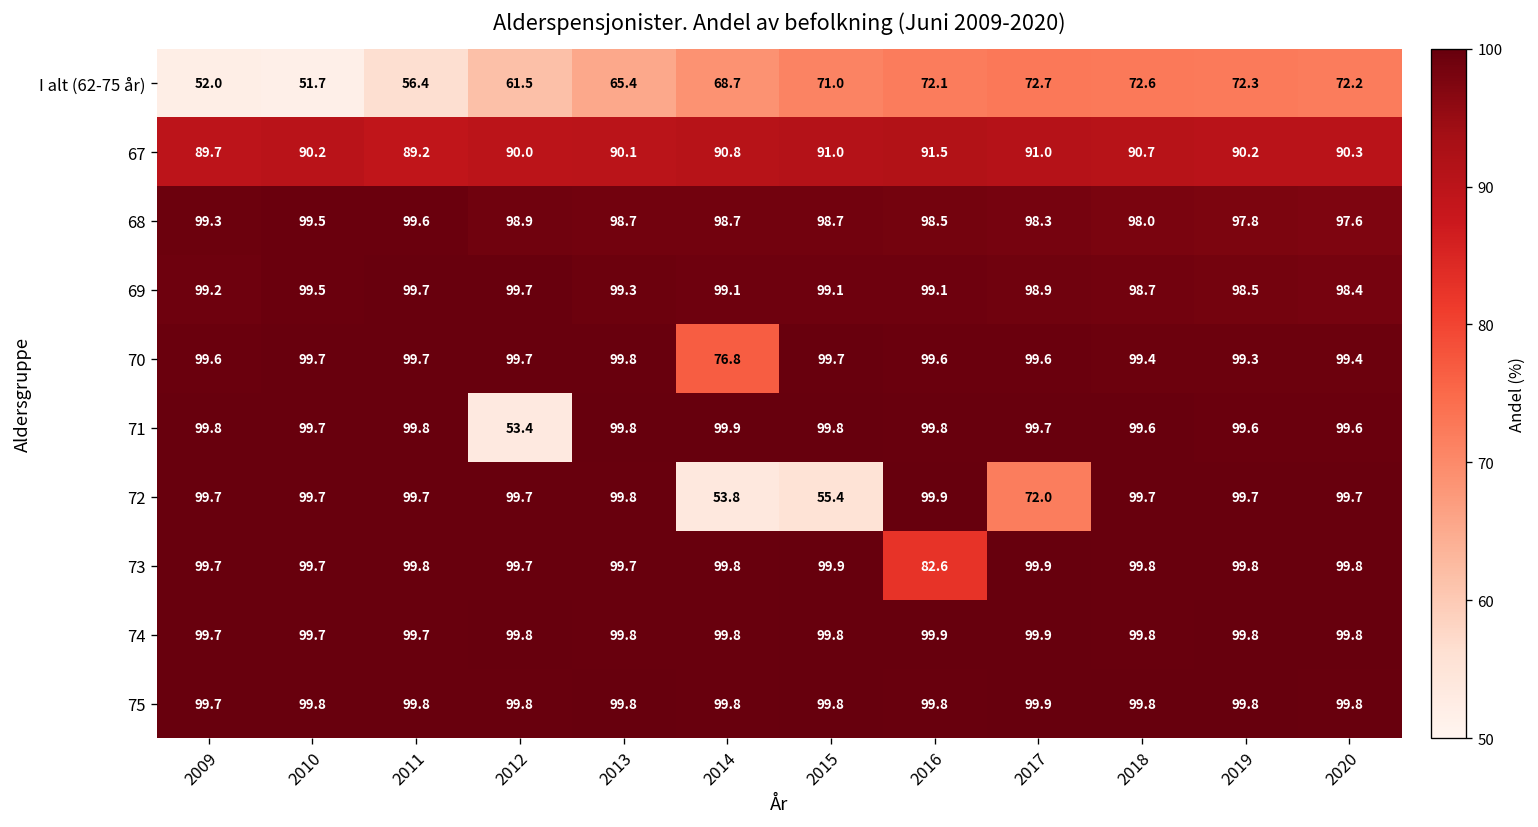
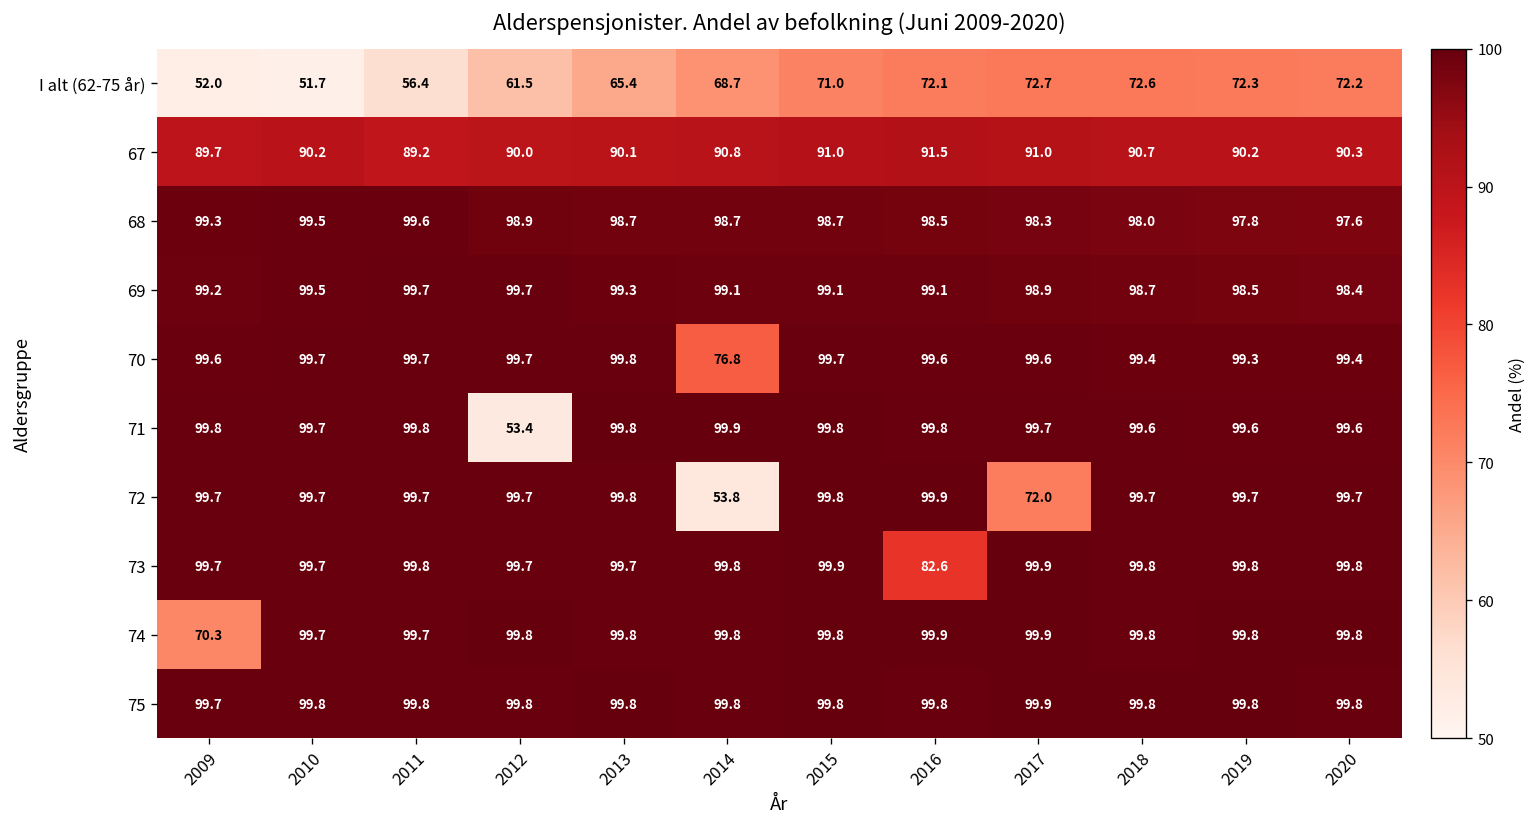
72, 2015: 55.4 -> 99.8
74, 2009: 99.7 -> 70.3
